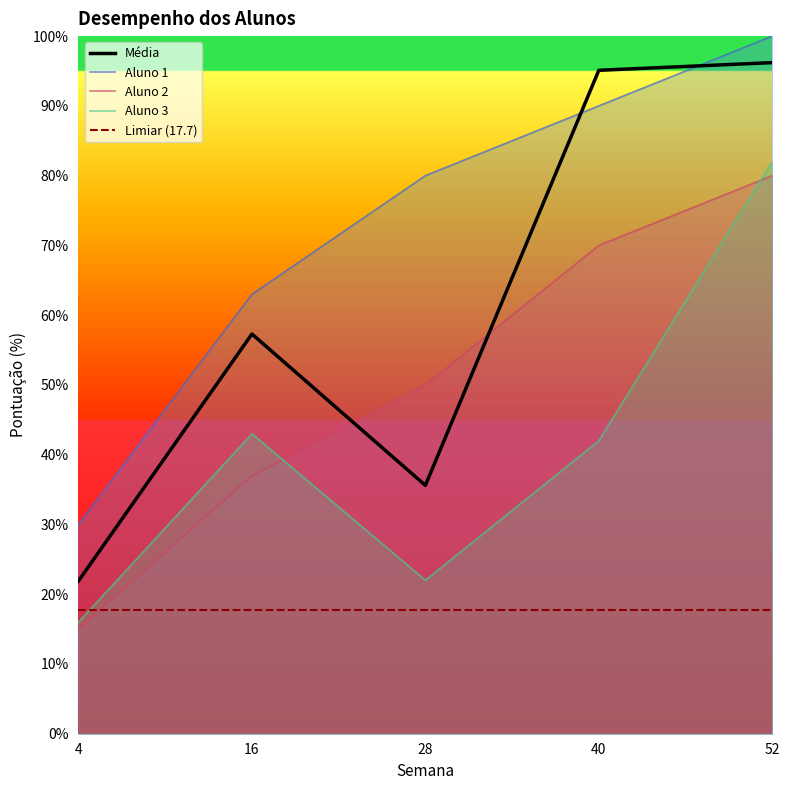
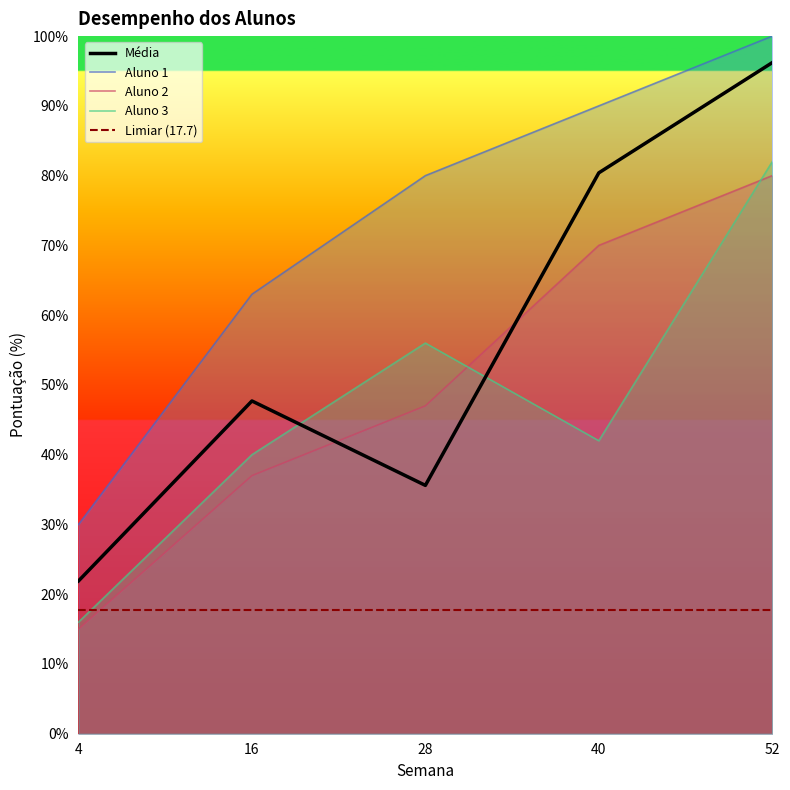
Média, 16: 57% -> 48%
Aluno 3, 16: 43% -> 40%
Aluno 2, 28: 50% -> 47%
Aluno 3, 28: 22% -> 56%
Média, 40: 95% -> 80%
